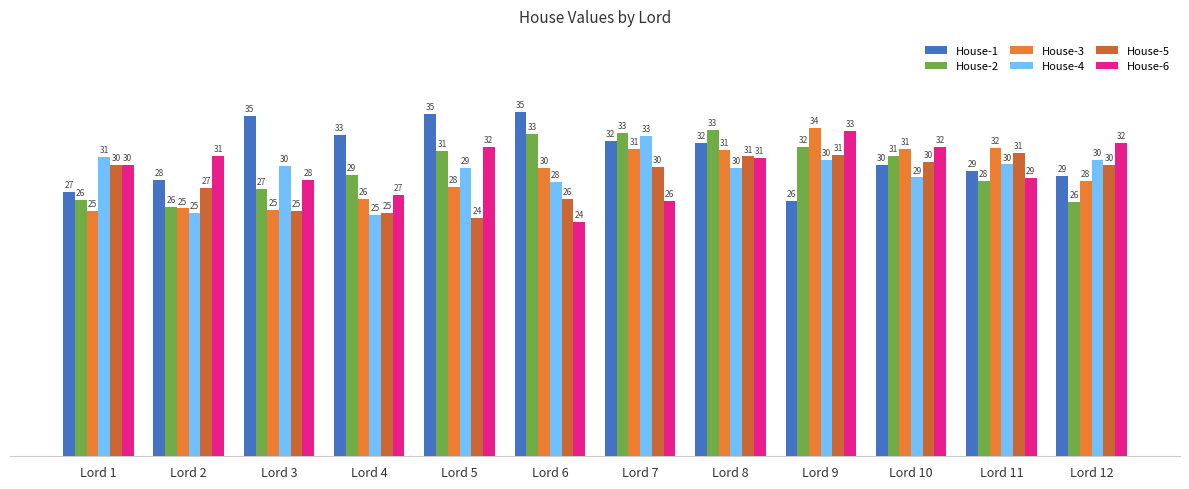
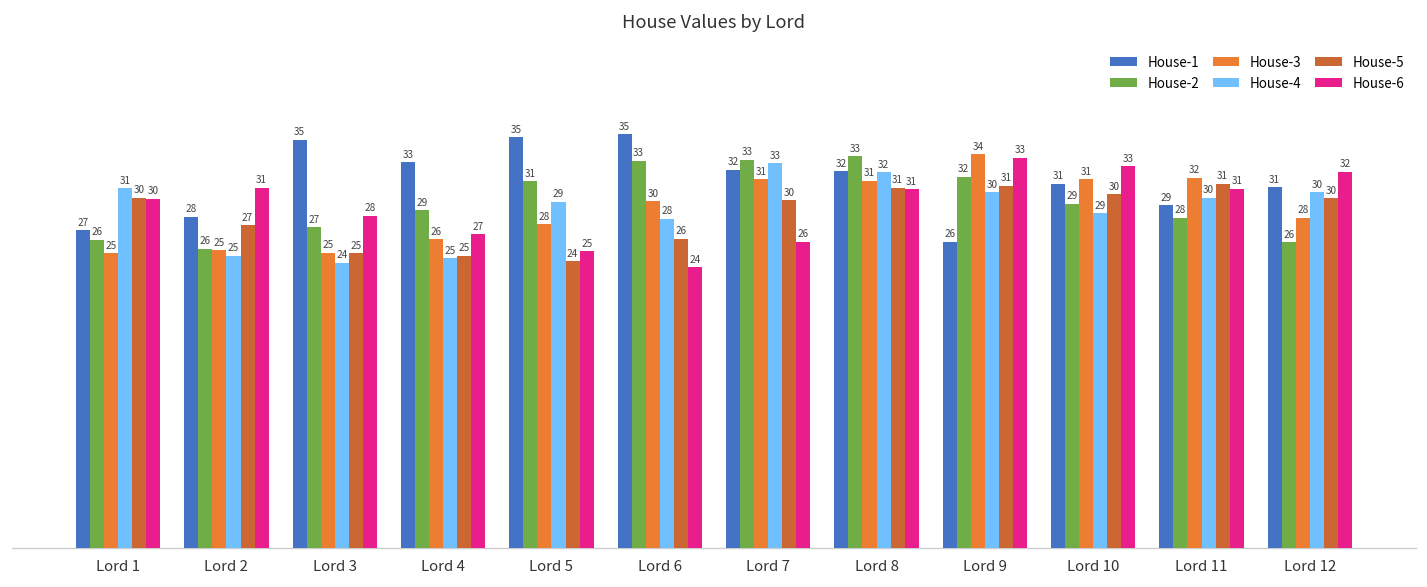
House-4, Lord 3: 30 -> 24
House-6, Lord 5: 32 -> 25
House-4, Lord 8: 30 -> 32
House-1, Lord 10: 30 -> 31
House-2, Lord 10: 31 -> 29
House-6, Lord 10: 32 -> 33
House-6, Lord 11: 29 -> 31
House-1, Lord 12: 29 -> 31
